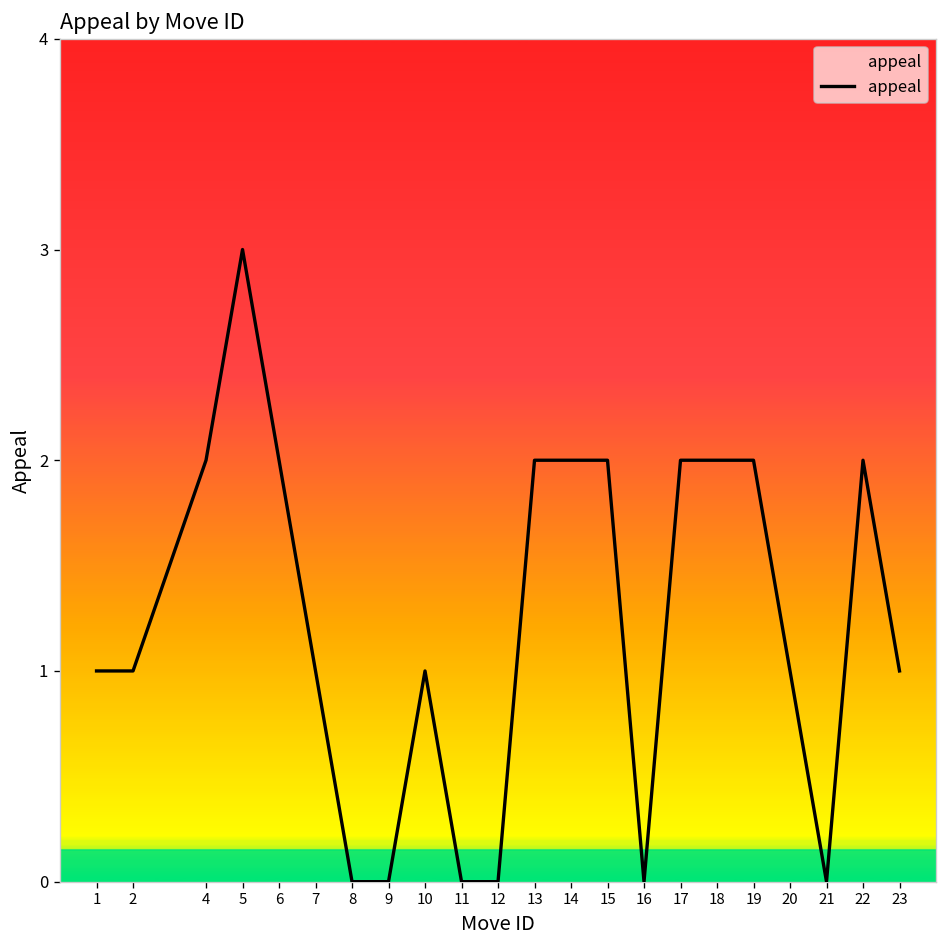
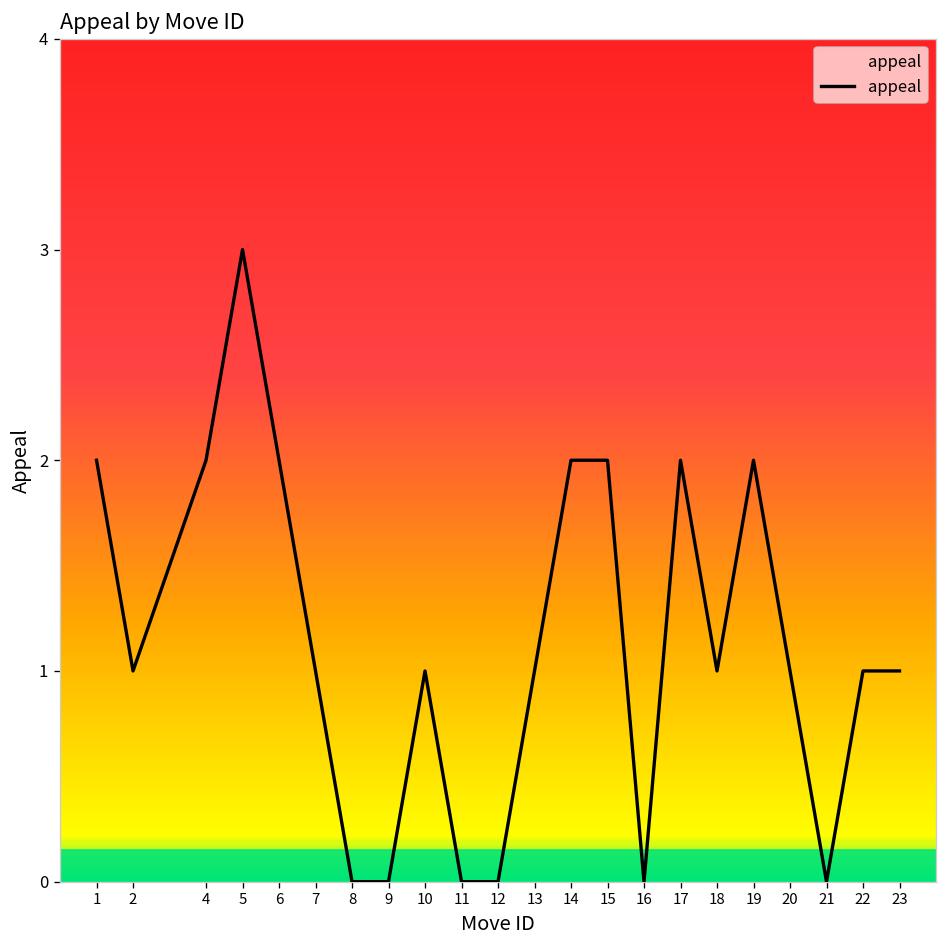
1: 1 -> 2
13: 2 -> 1
18: 2 -> 1
22: 2 -> 1
